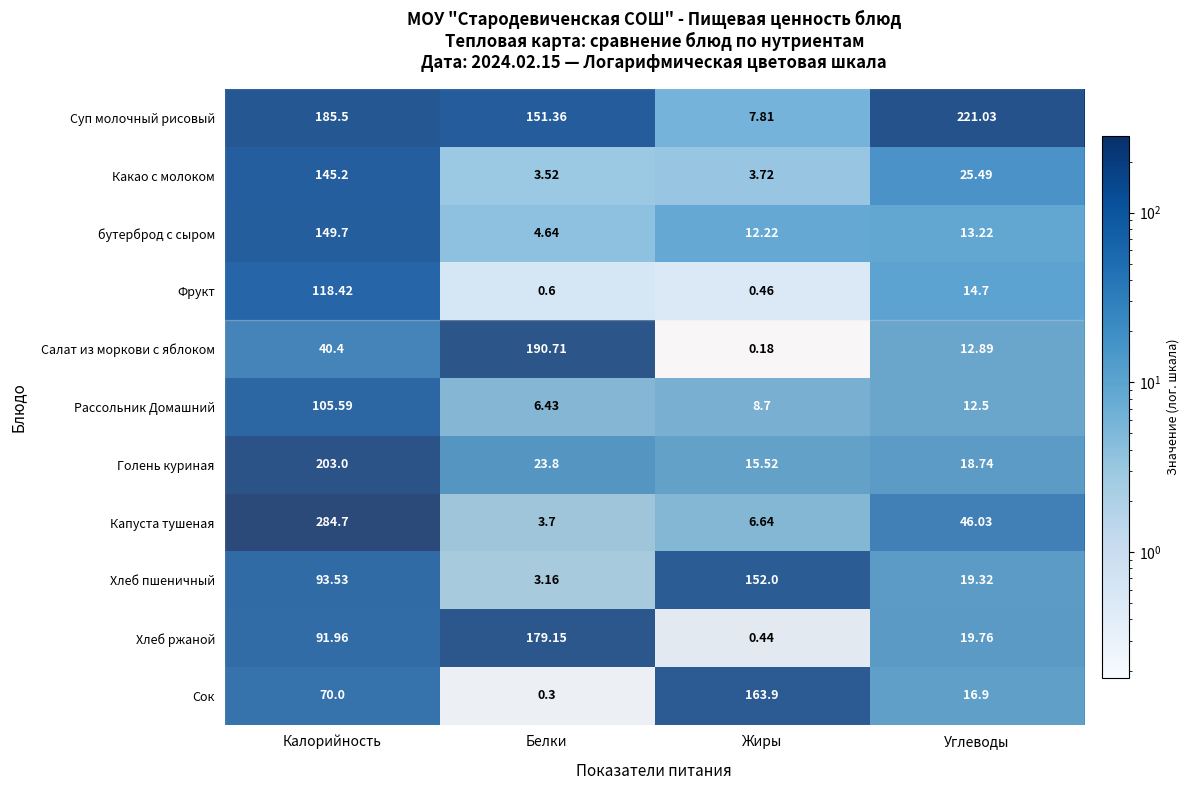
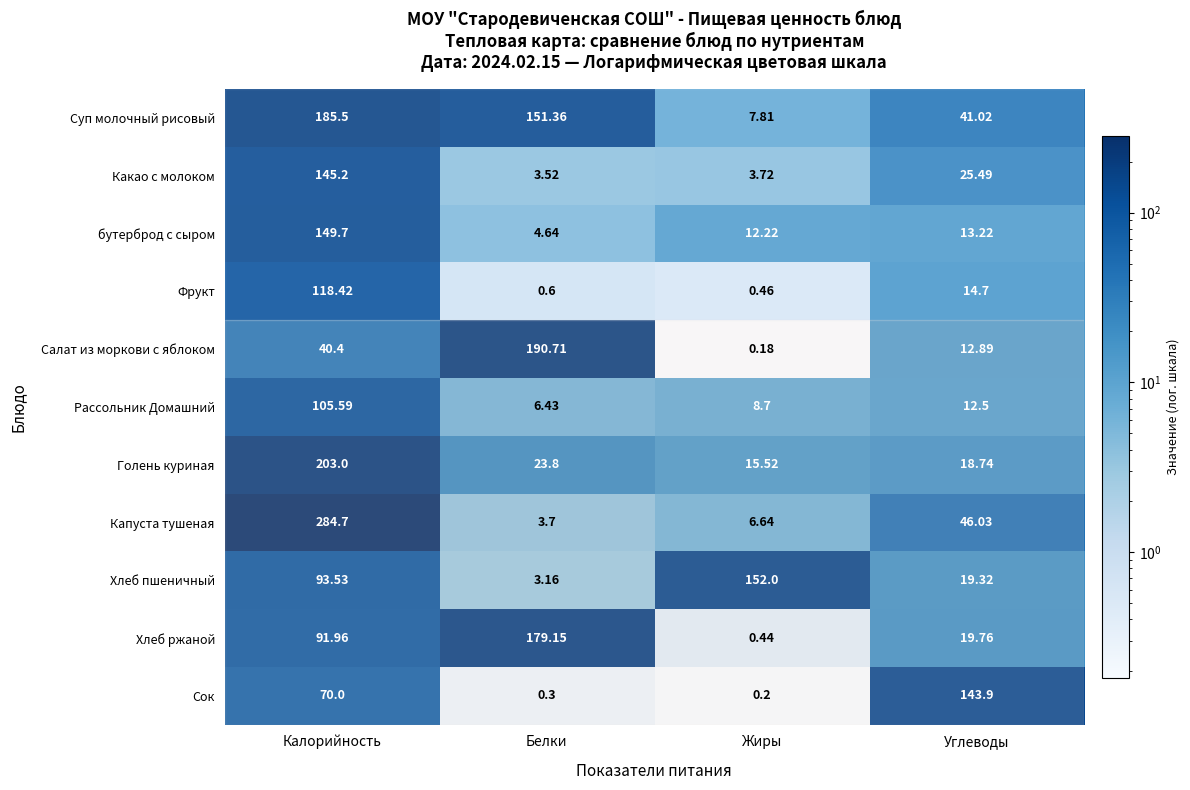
Суп молочный рисовый, Углеводы: 221.03 -> 41.02
Сок, Жиры: 163.9 -> 0.2
Сок, Углеводы: 16.9 -> 143.9
